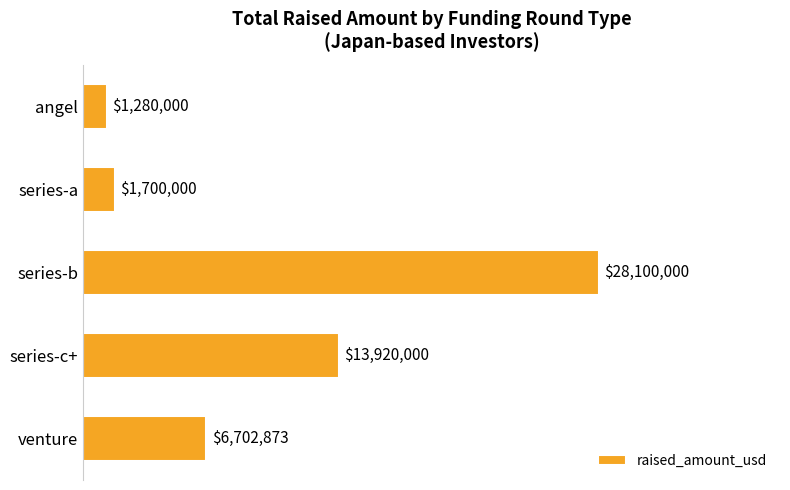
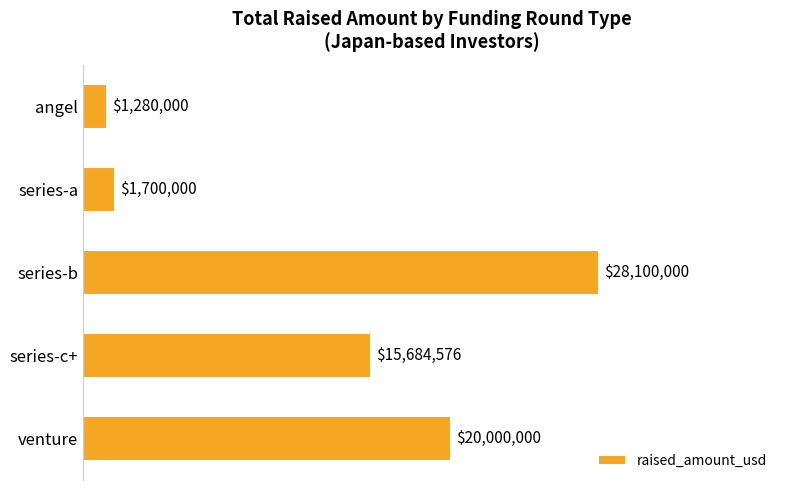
series-c+: $13,920,000 -> $15,684,576
venture: $6,702,873 -> $20,000,000
